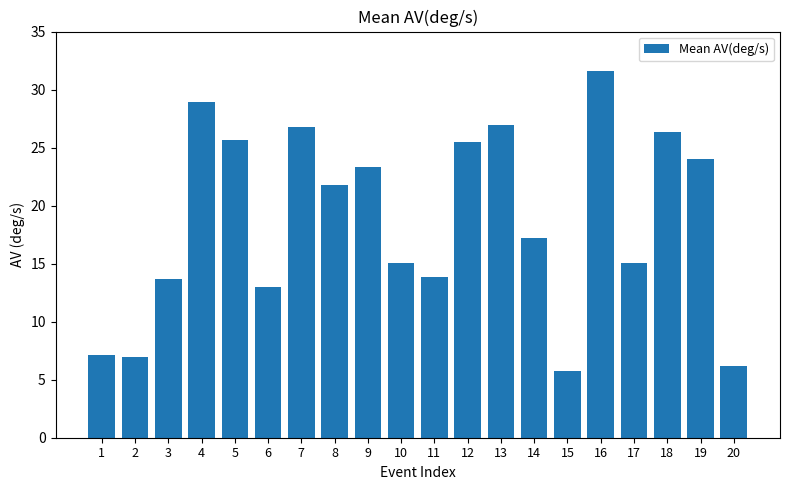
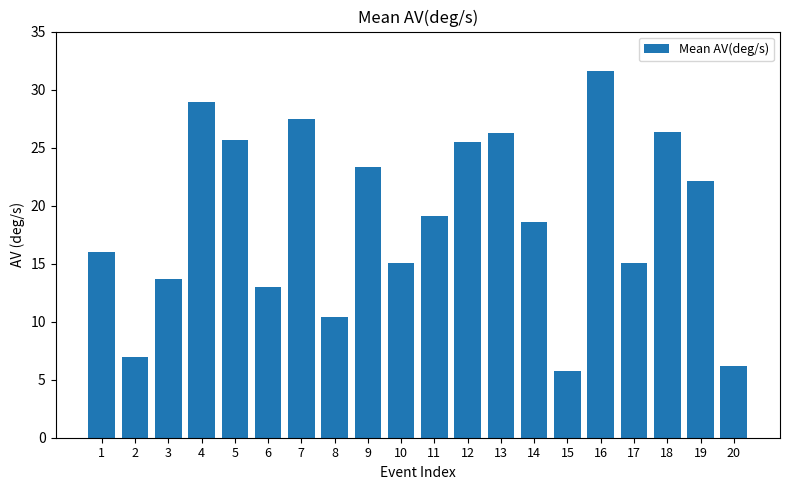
1: 7.2 -> 16.0
7: 26.7 -> 27.5
8: 21.8 -> 10.4
11: 13.9 -> 19.1
13: 26.9 -> 26.2
14: 17.2 -> 18.6
19: 24.0 -> 22.1
